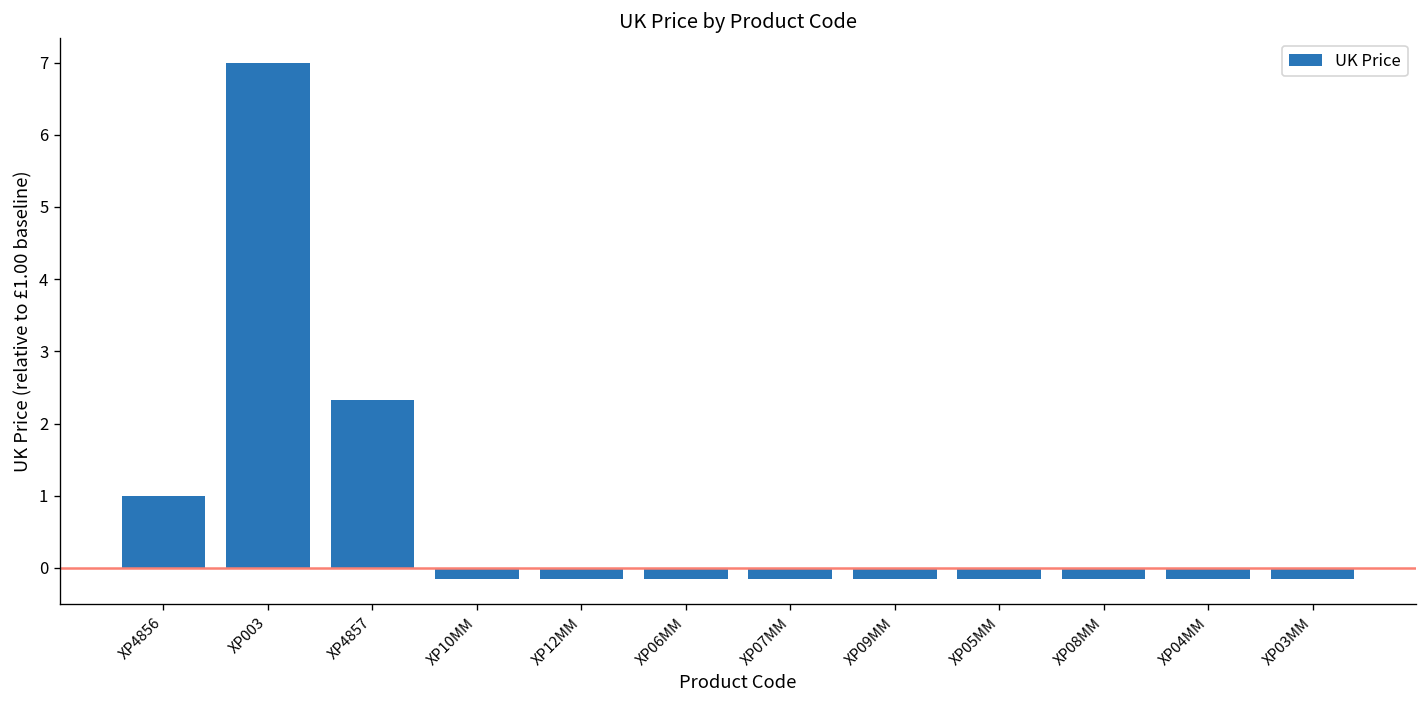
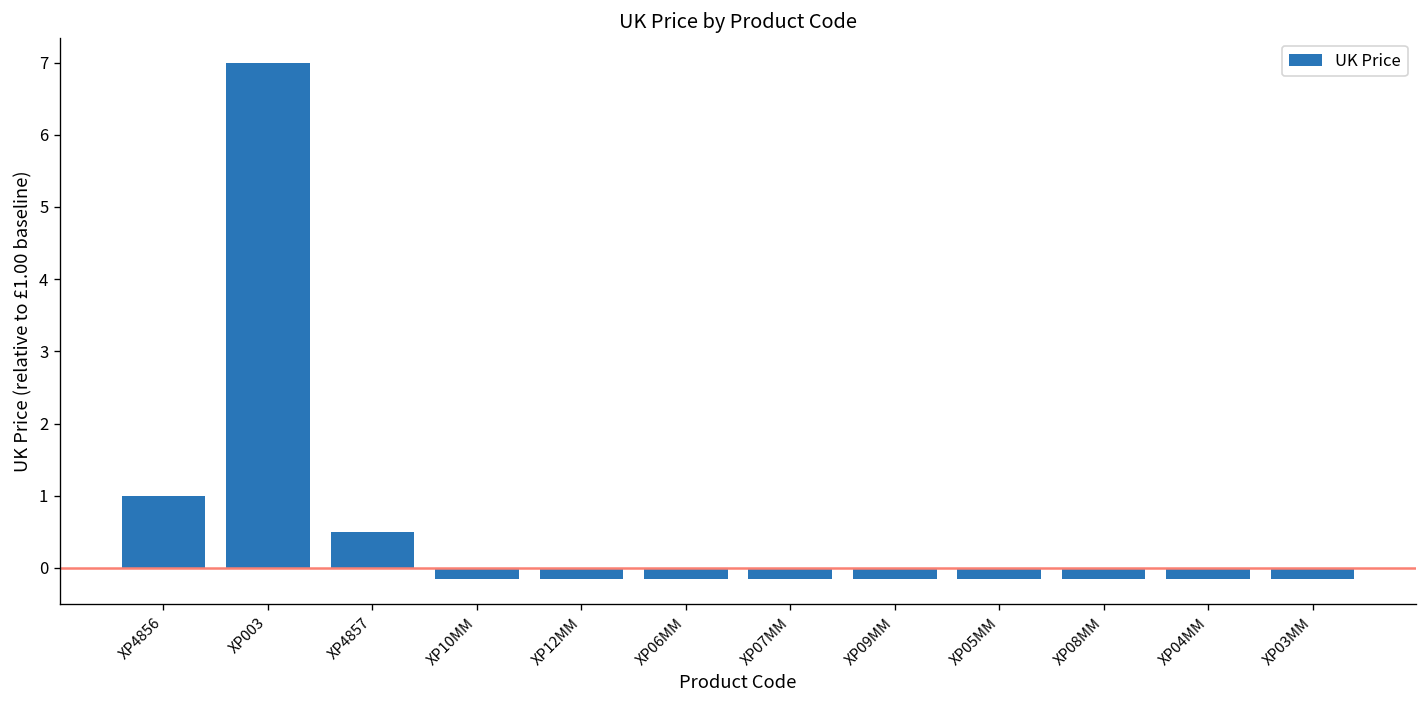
XP4857: 2.3 -> 0.5
